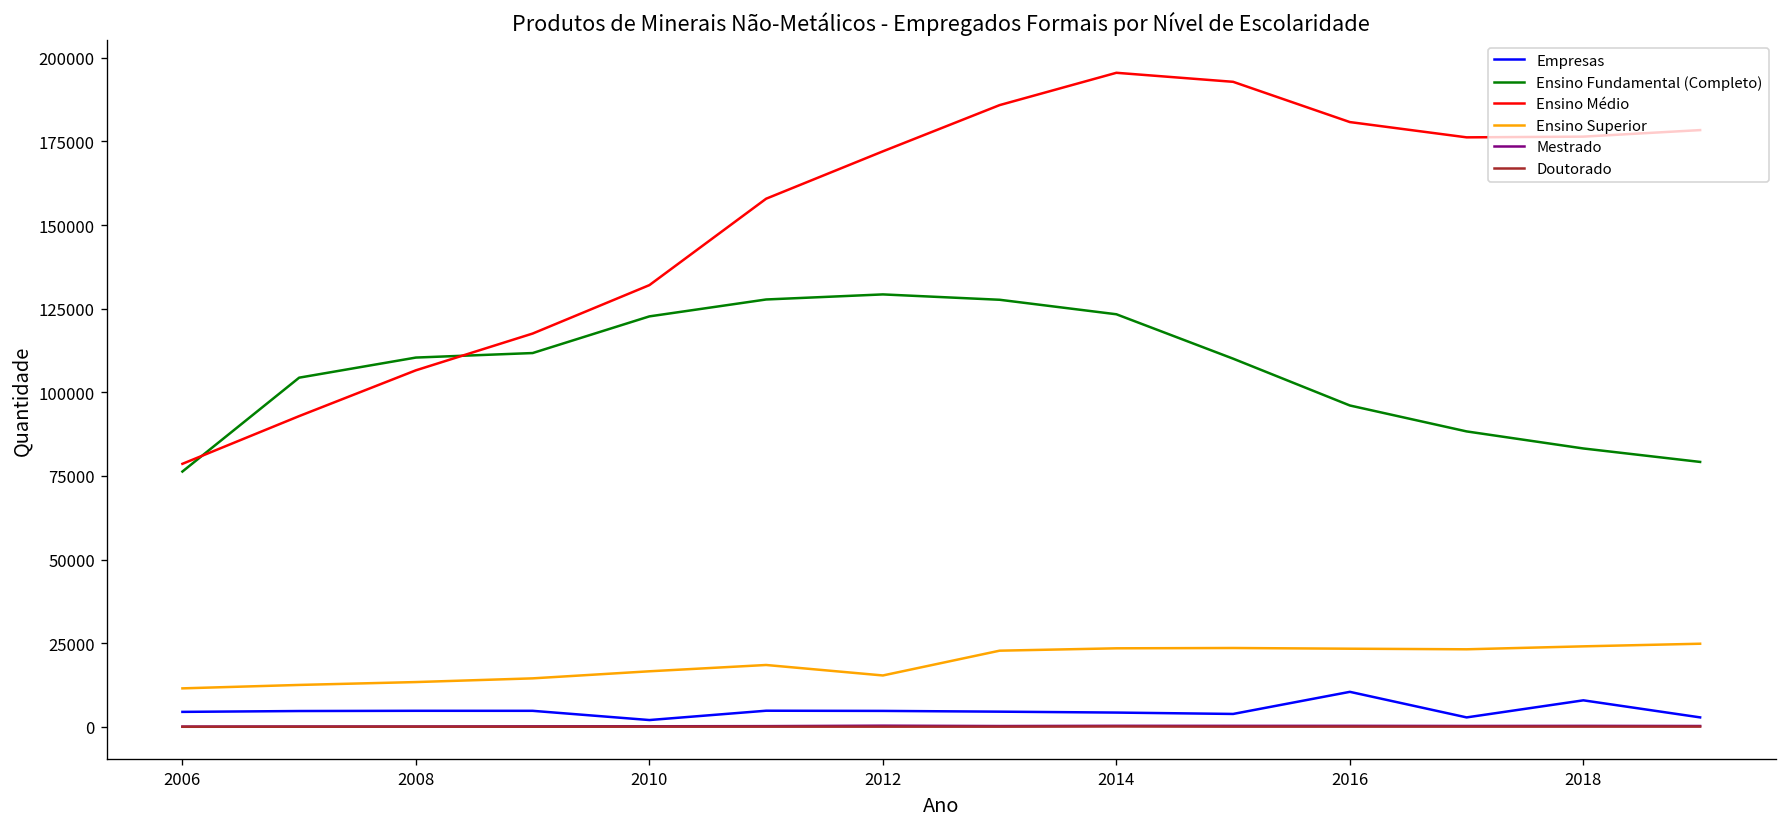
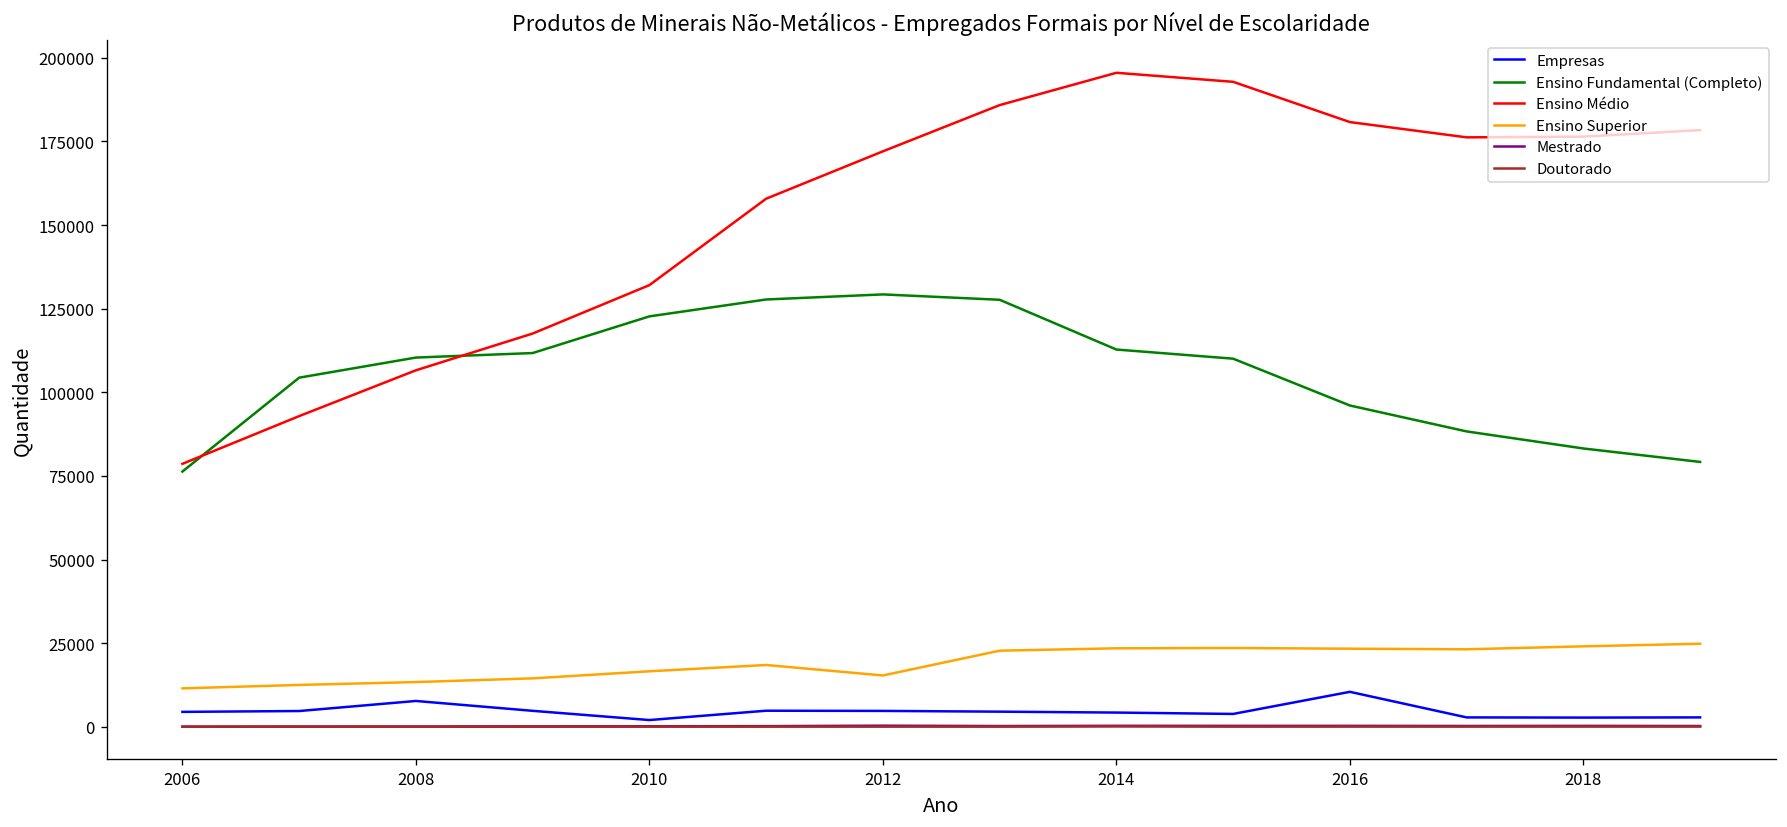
Empresas, 2008: 5000 -> 8000
Ensino Fundamental (Completo), 2014: 123000 -> 113000
Empresas, 2018: 8000 -> 3000
